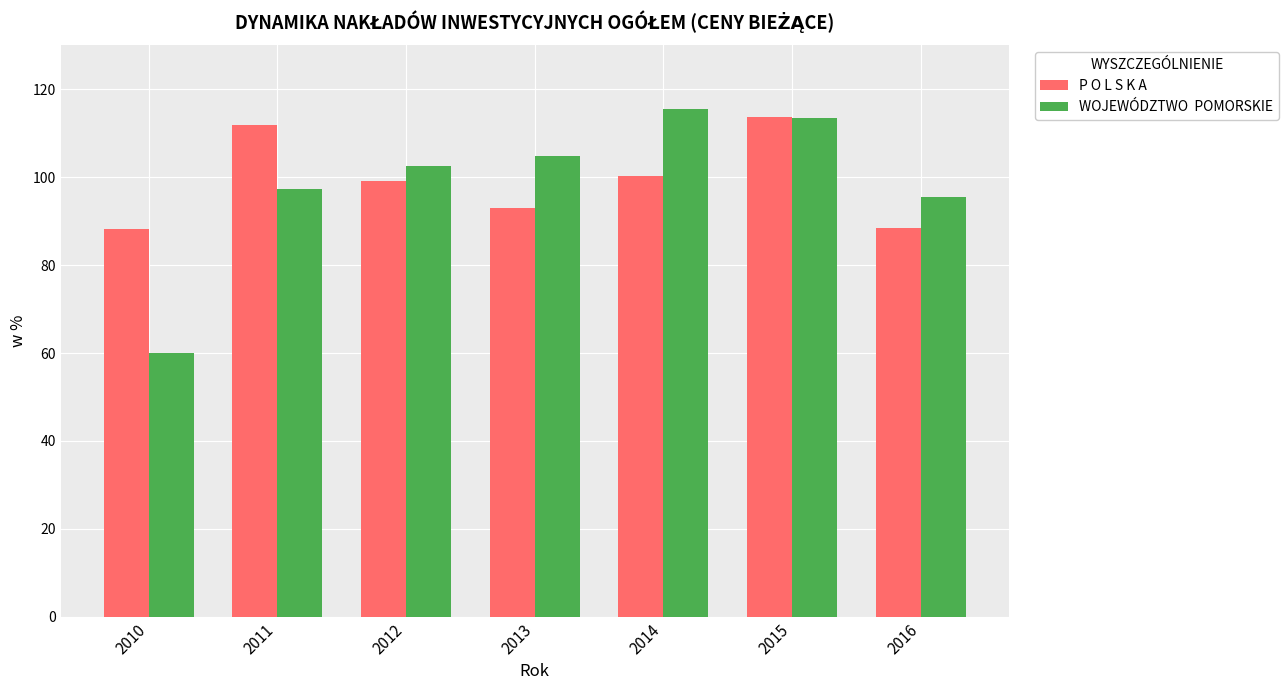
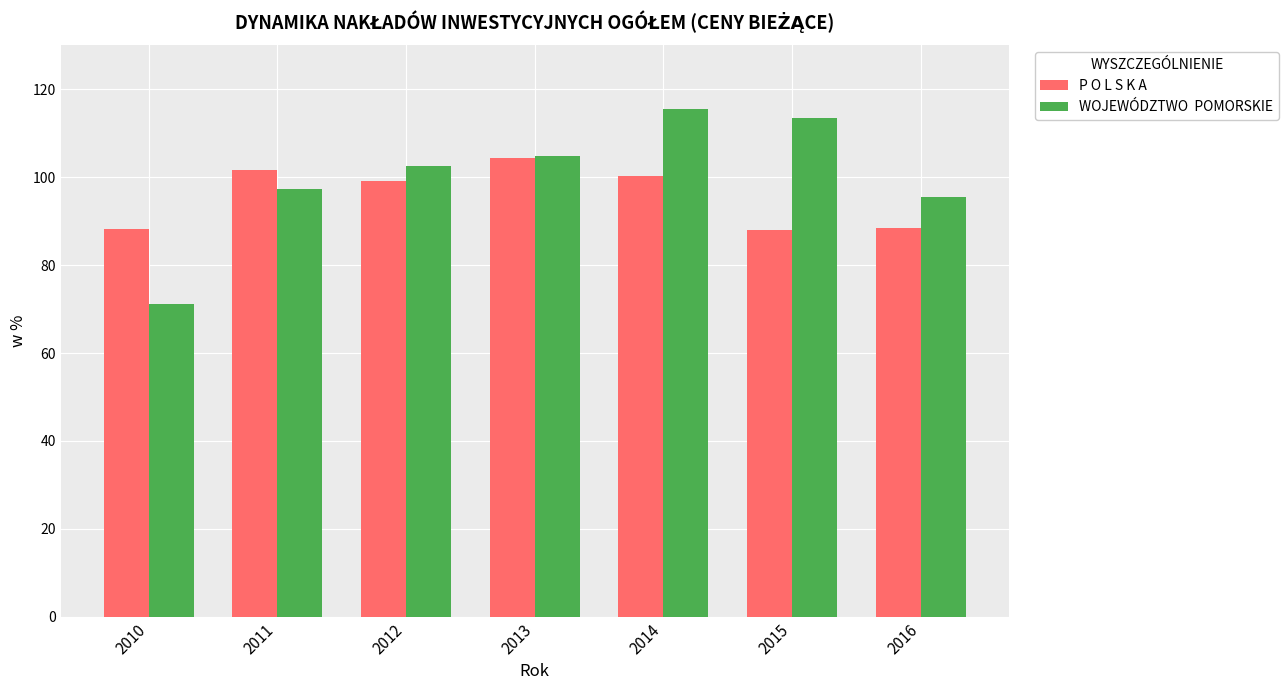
WOJEWÓDZTWO POMORSKIE, 2010: 60 -> 71
P O L S K A, 2011: 112 -> 102
P O L S K A, 2013: 93 -> 104
P O L S K A, 2015: 114 -> 88
